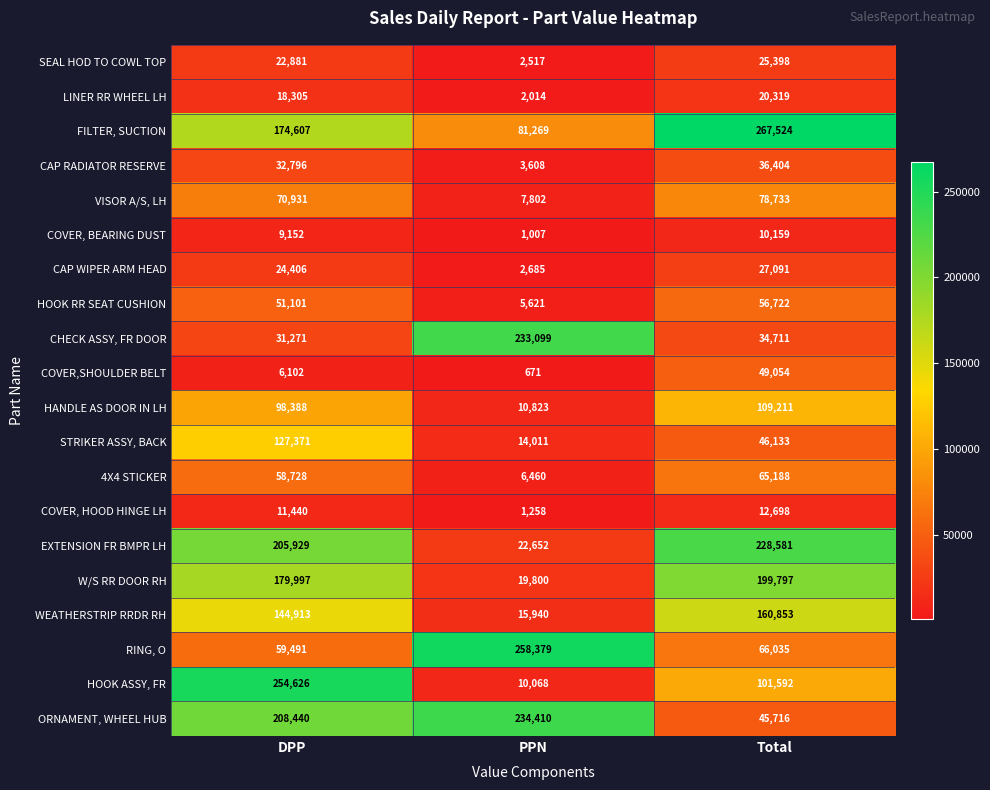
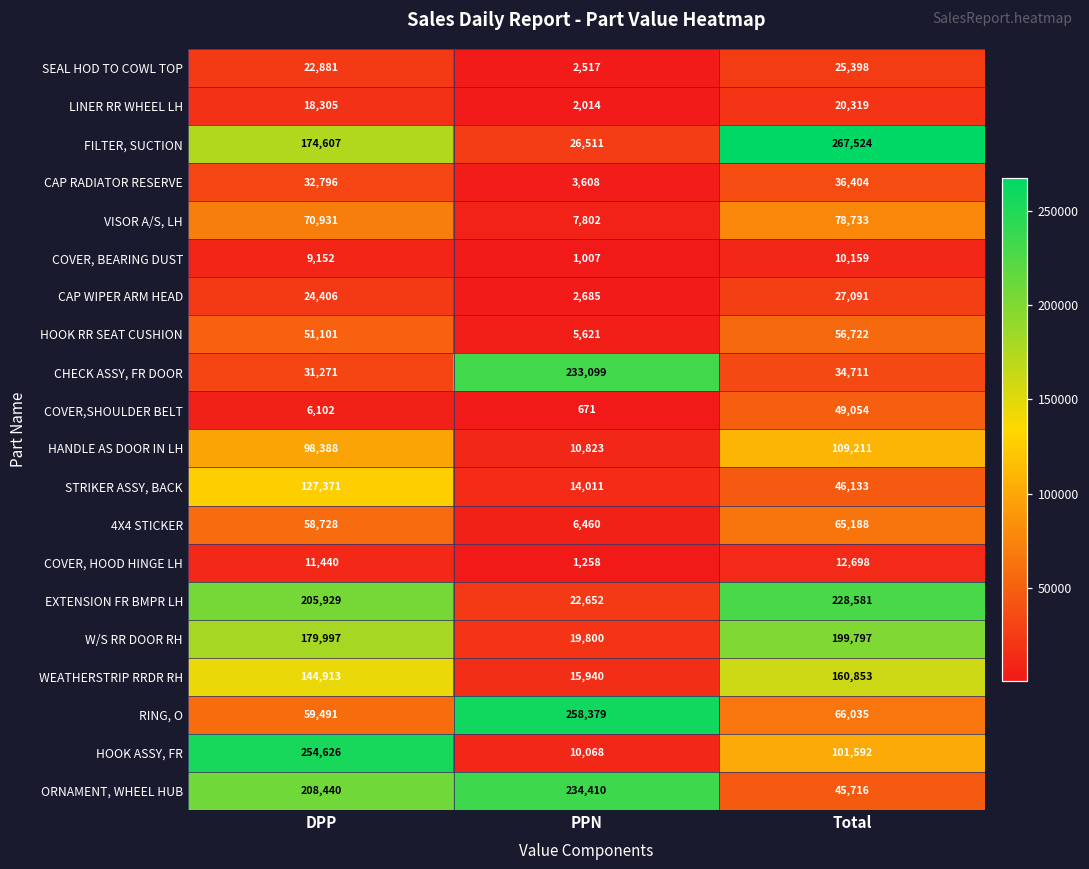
FILTER, SUCTION, PPN: 81,269 -> 26,511
